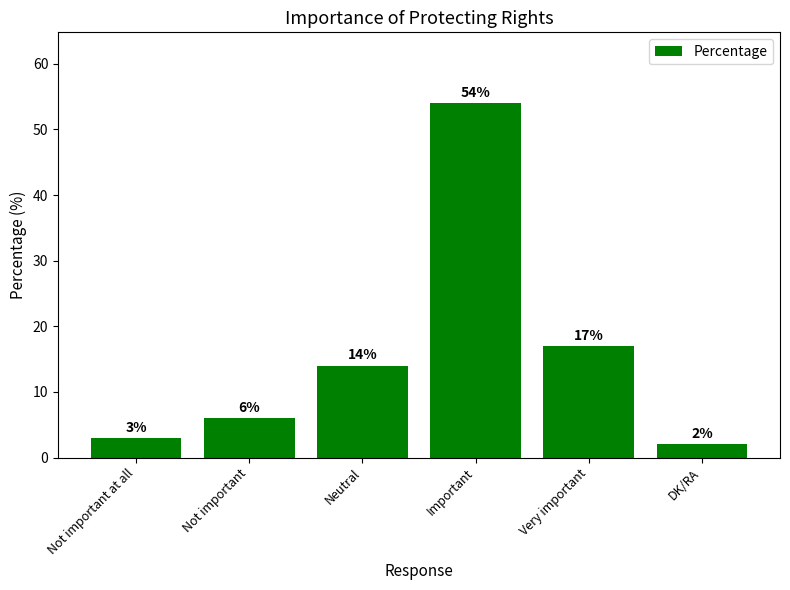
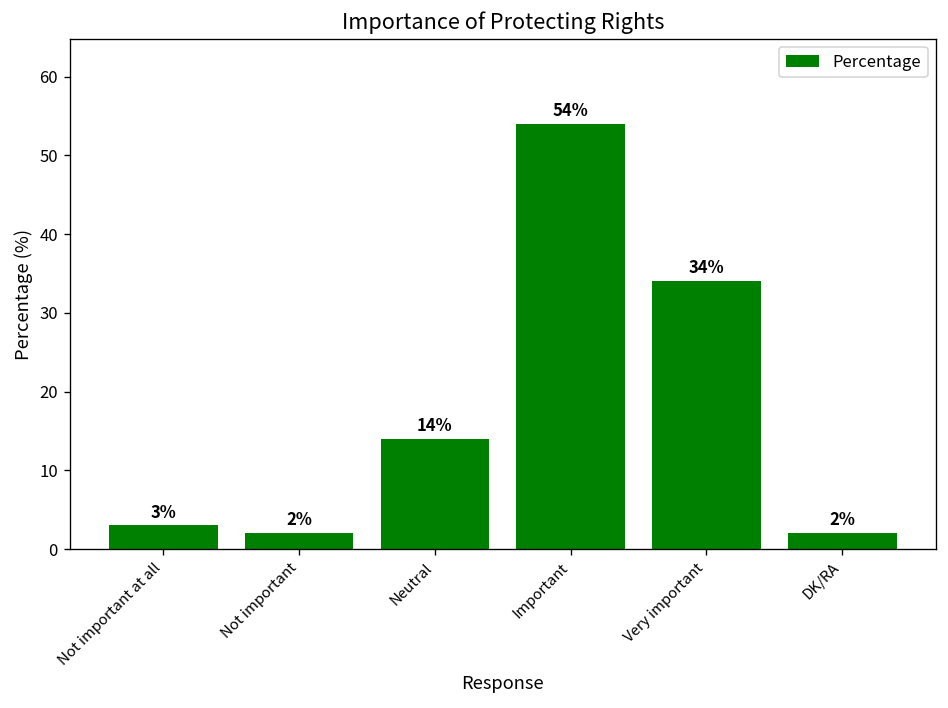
Not important: 6% -> 2%
Very important: 17% -> 34%
